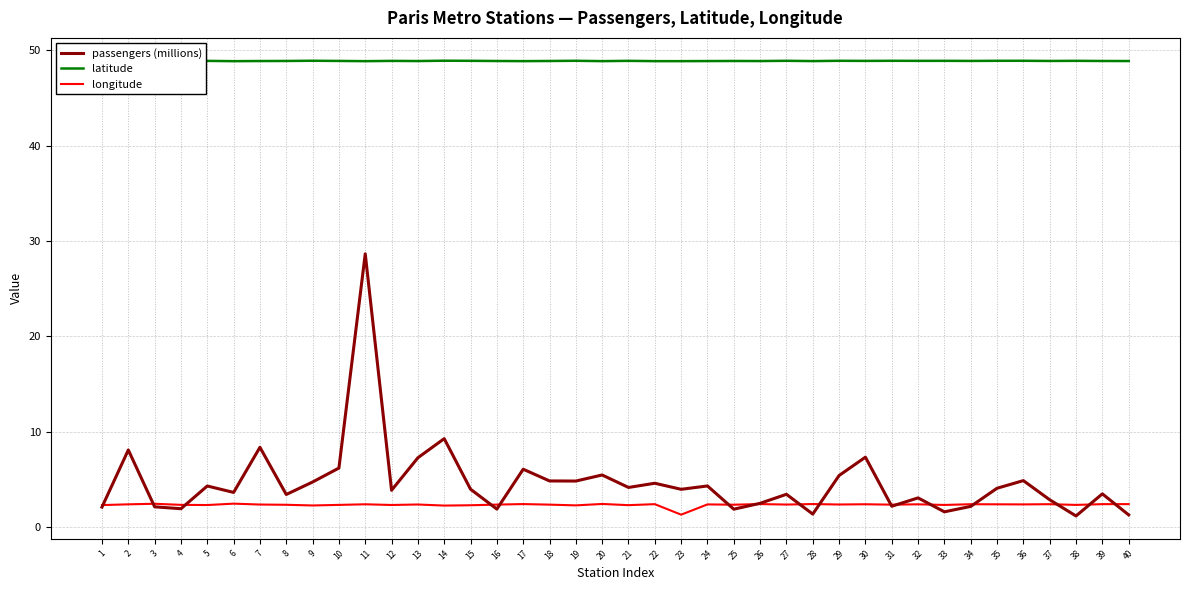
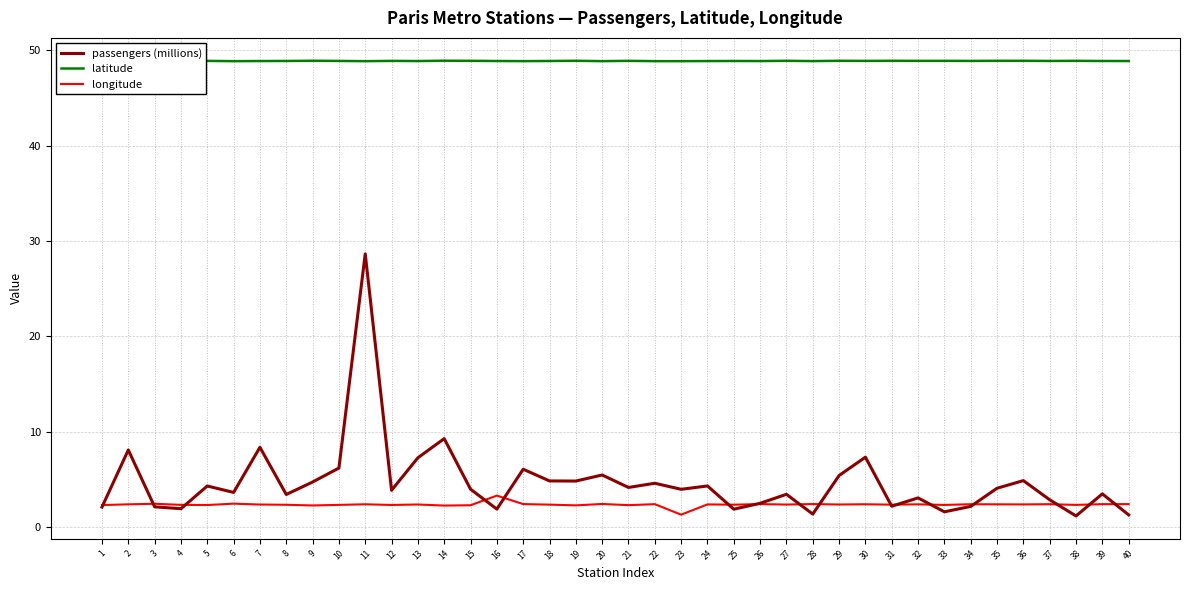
longitude, 16: 2 -> 3
